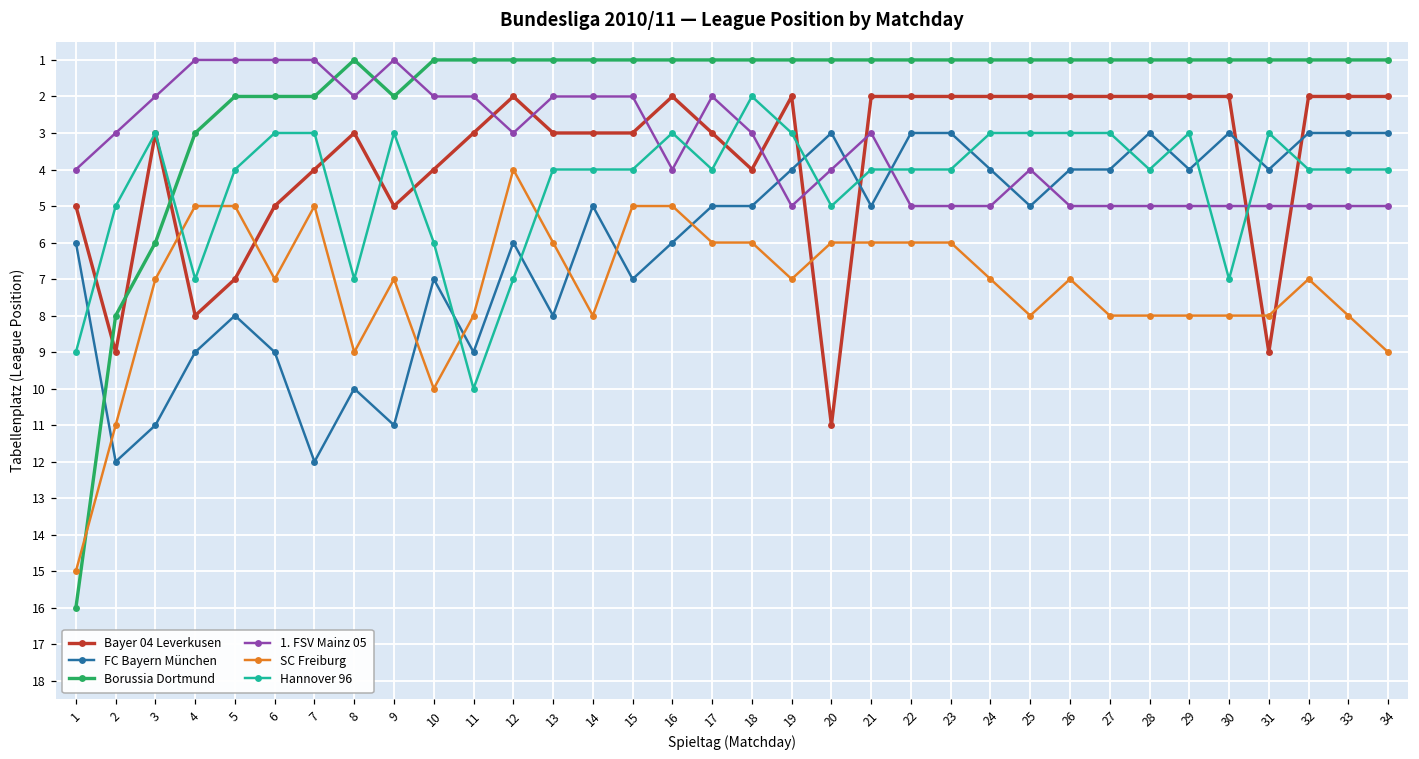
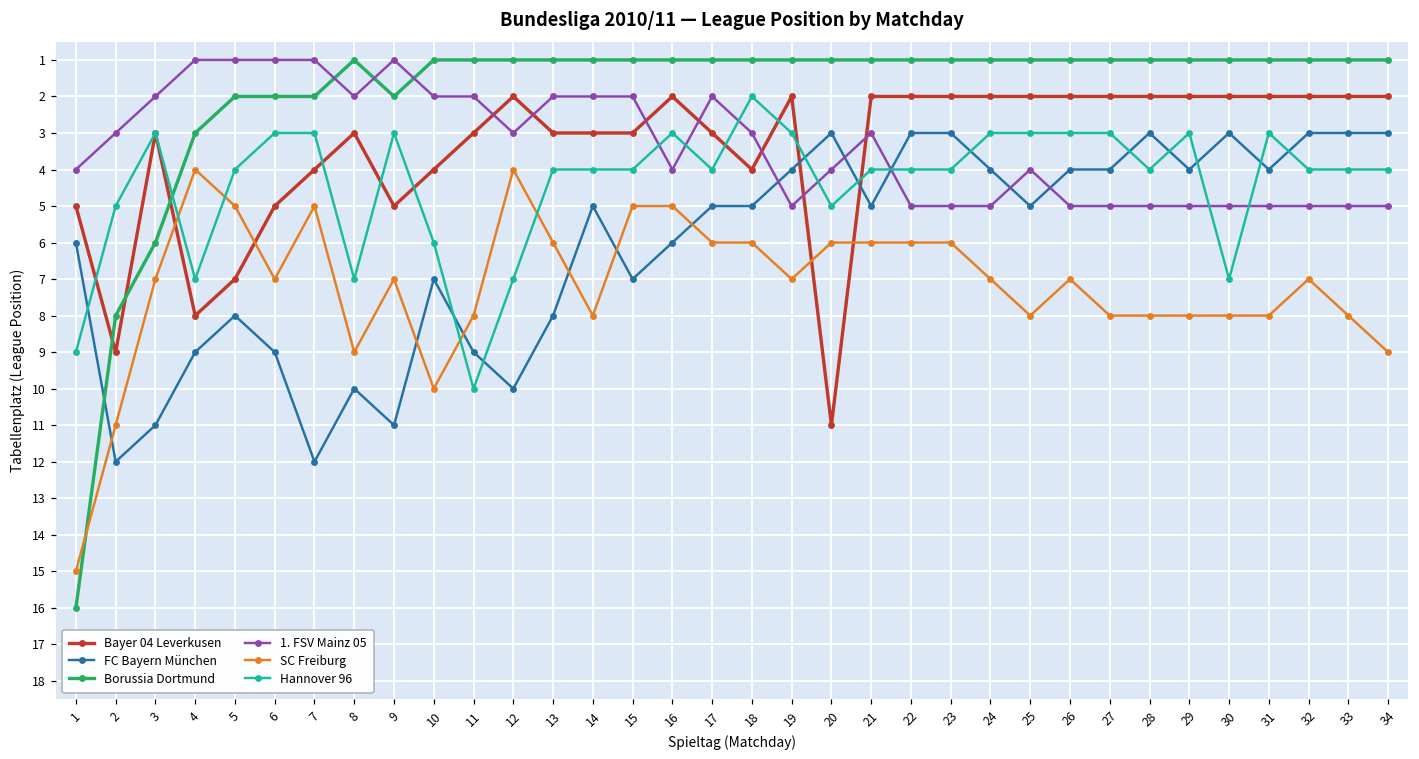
SC Freiburg, 4: 5 -> 4
FC Bayern München, 12: 6 -> 10
Bayer 04 Leverkusen, 31: 9 -> 2
